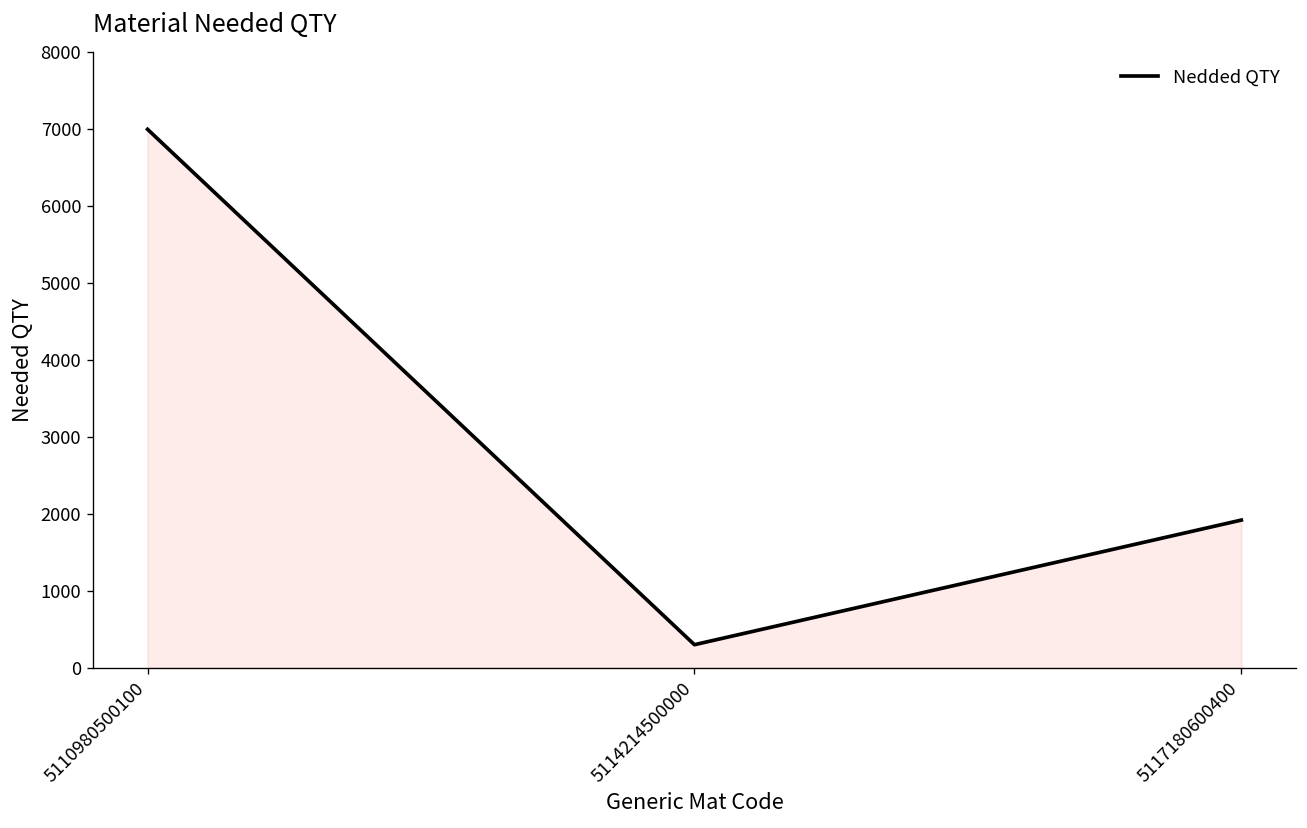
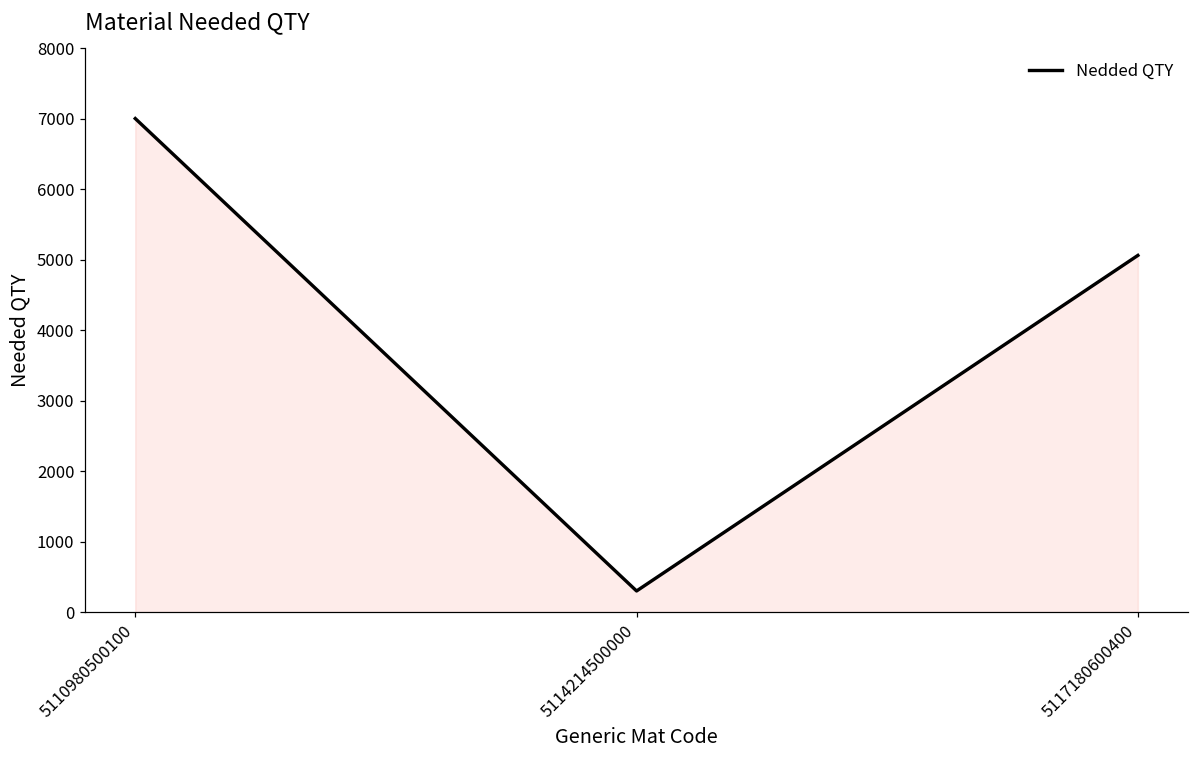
5117180600400: 1900 -> 5100
